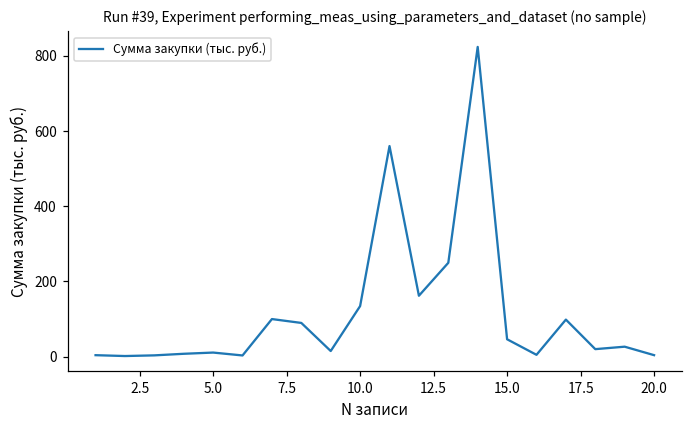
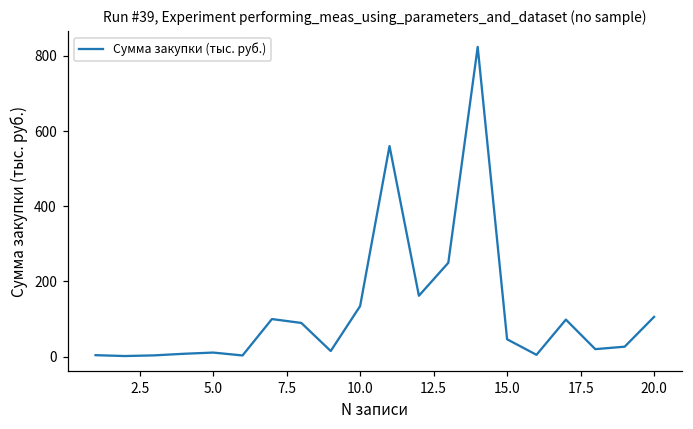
20.0: 0 -> 110
